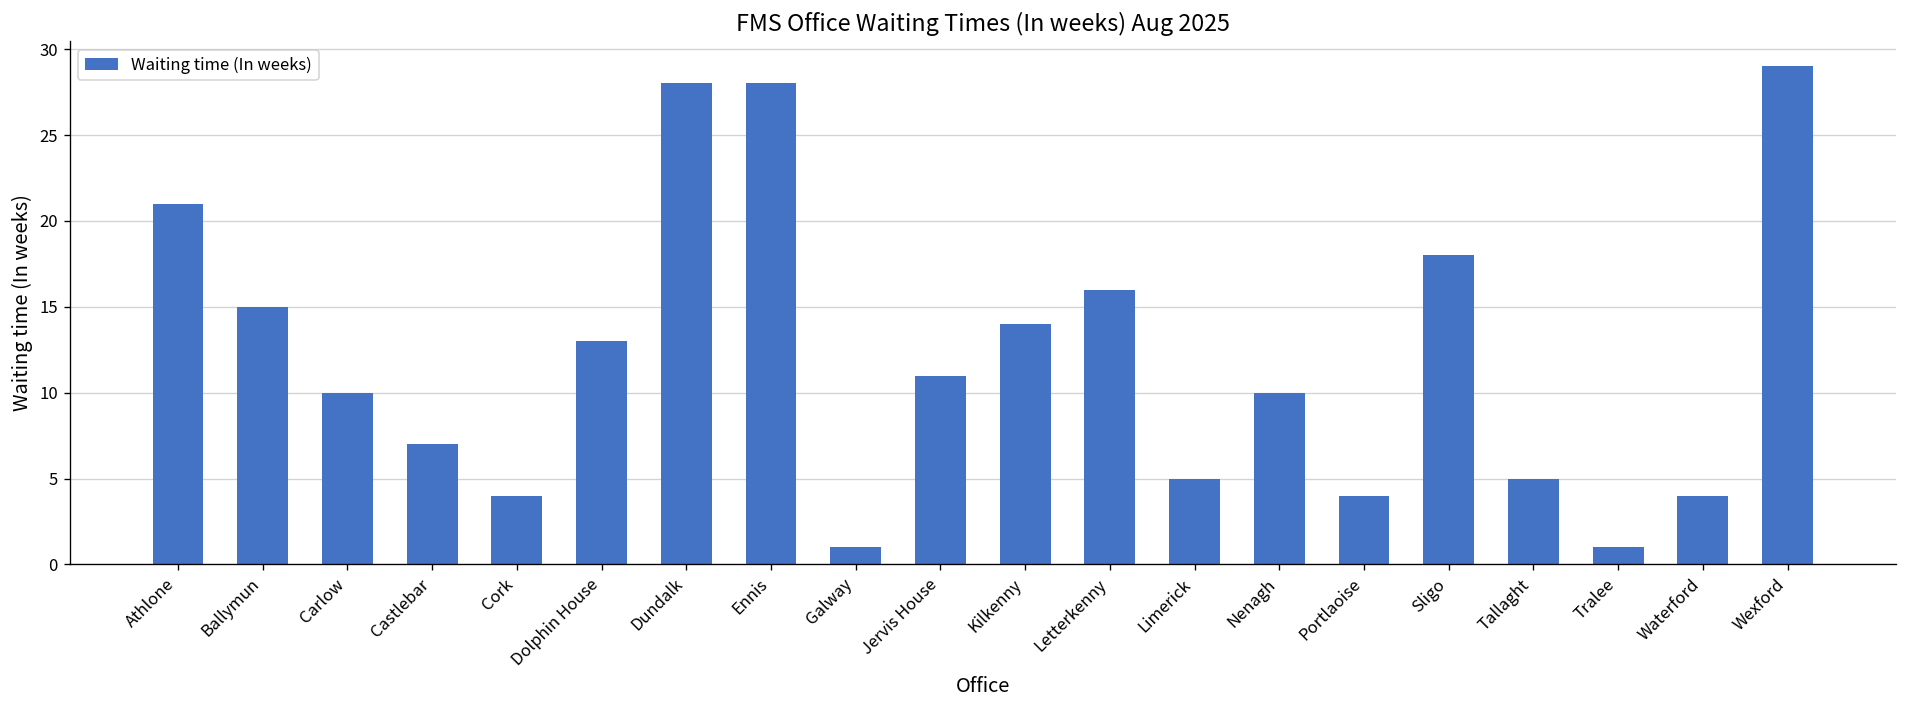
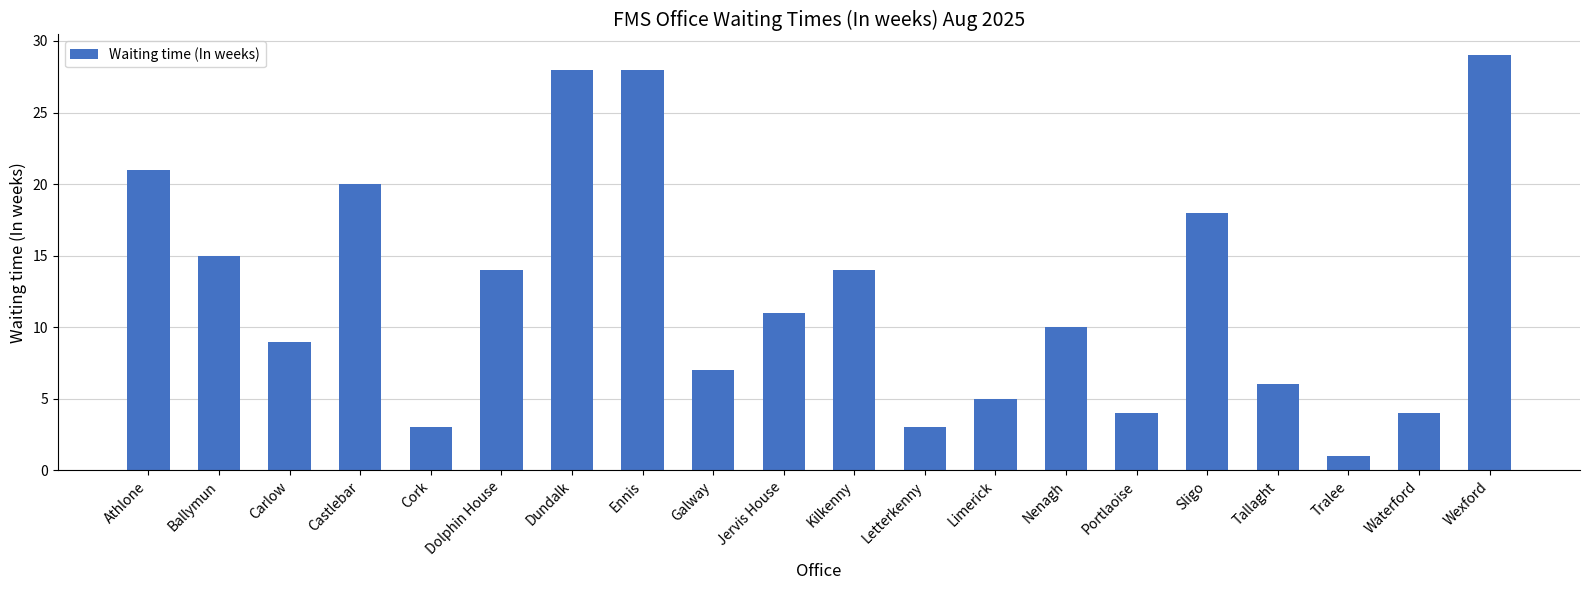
Carlow: 10 -> 9
Castlebar: 7 -> 20
Cork: 4 -> 3
Dolphin House: 13 -> 14
Galway: 1 -> 7
Letterkenny: 16 -> 3
Tallaght: 5 -> 6
